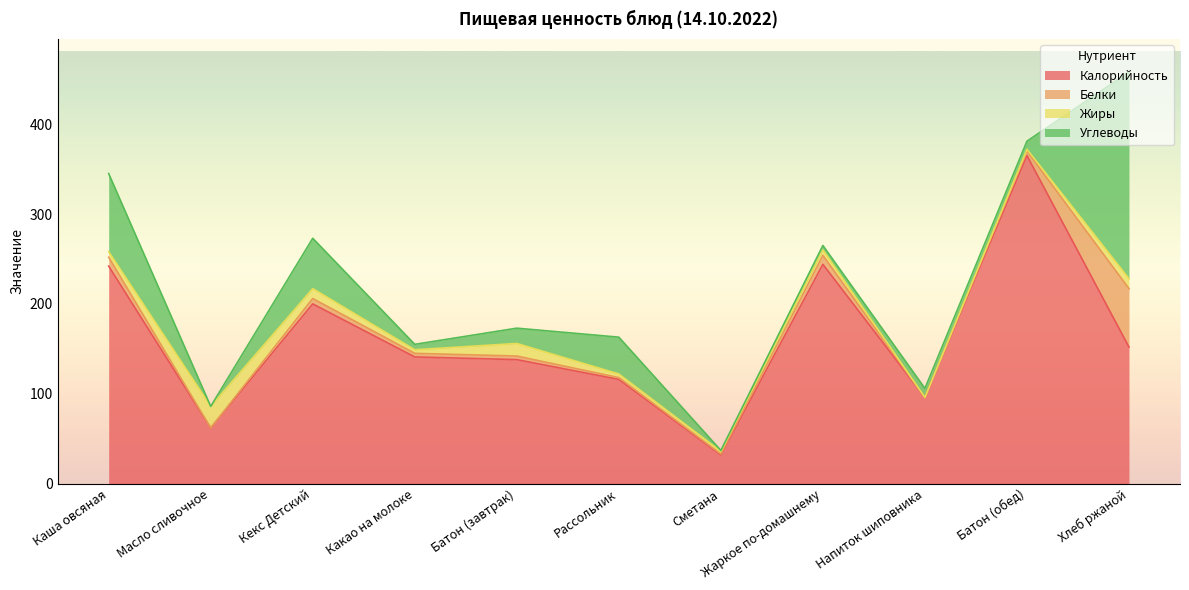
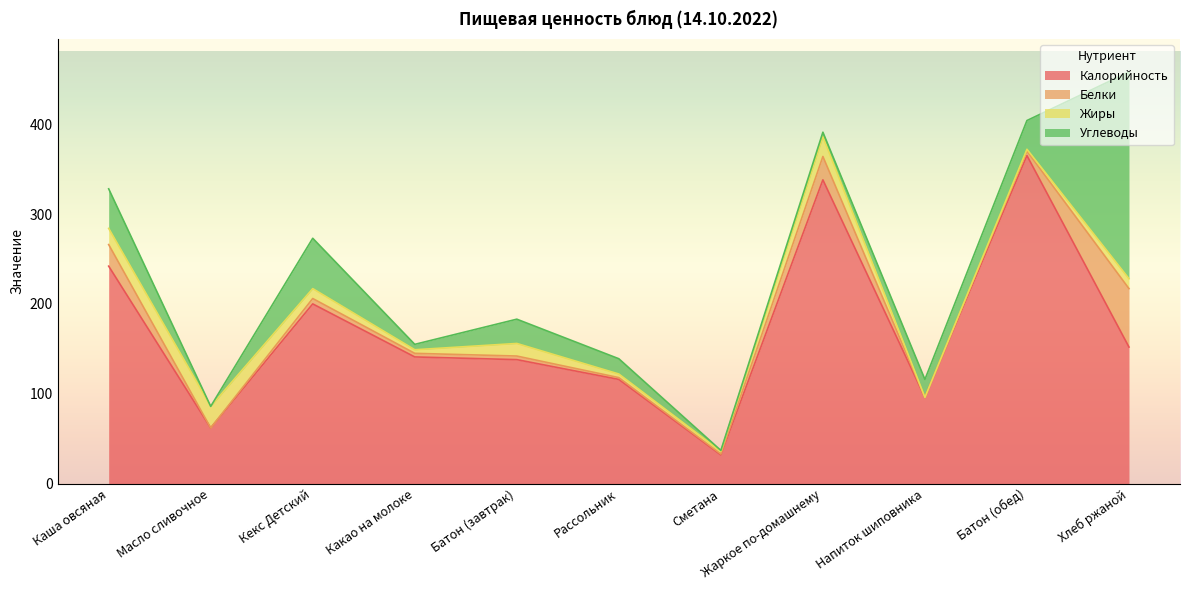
Белки, Каша овсяная: 10 -> 20
Жиры, Каша овсяная: 10 -> 20
Углеводы, Каша овсяная: 90 -> 40
Углеводы, Батон (завтрак): 20 -> 30
Углеводы, Рассольник: 40 -> 20
Калорийность, Жаркое по-домашнему: 240 -> 340
Белки, Жаркое по-домашнему: 10 -> 30
Жиры, Жаркое по-домашнему: 10 -> 20
Углеводы, Напиток шиповника: 10 -> 20
Углеводы, Батон (обед): 10 -> 30
